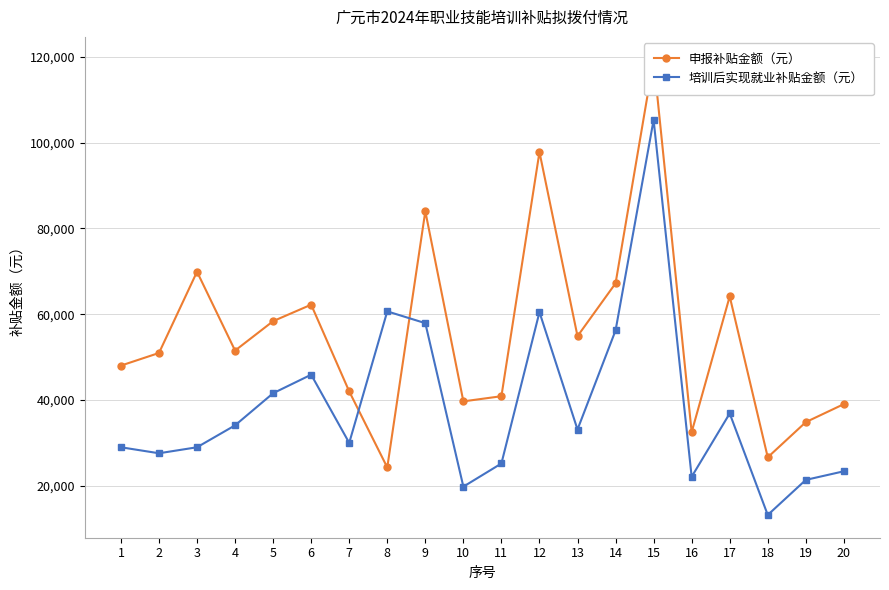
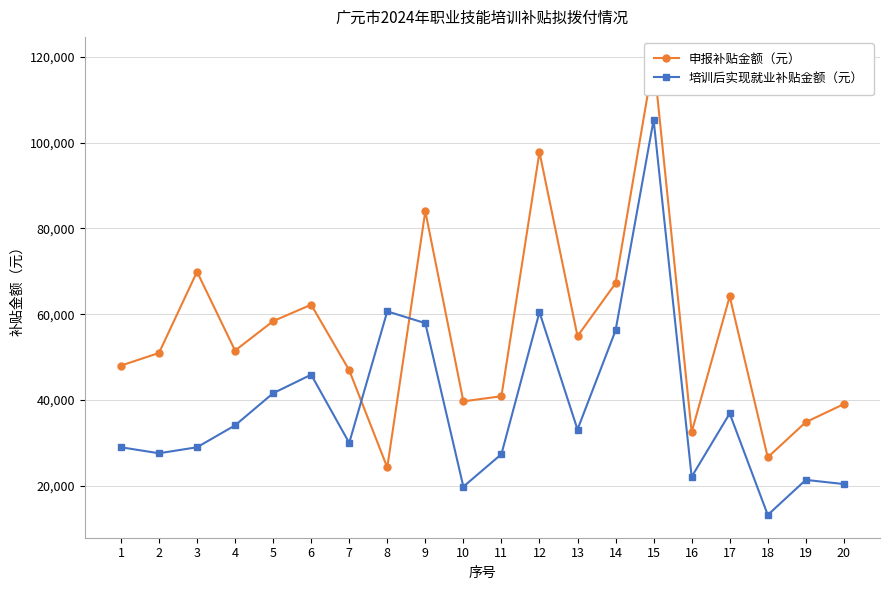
申报补贴金额（元）, 7: 42,000 -> 47,000
培训后实现就业补贴金额（元）, 11: 25,000 -> 27,000
培训后实现就业补贴金额（元）, 20: 23,000 -> 20,000
